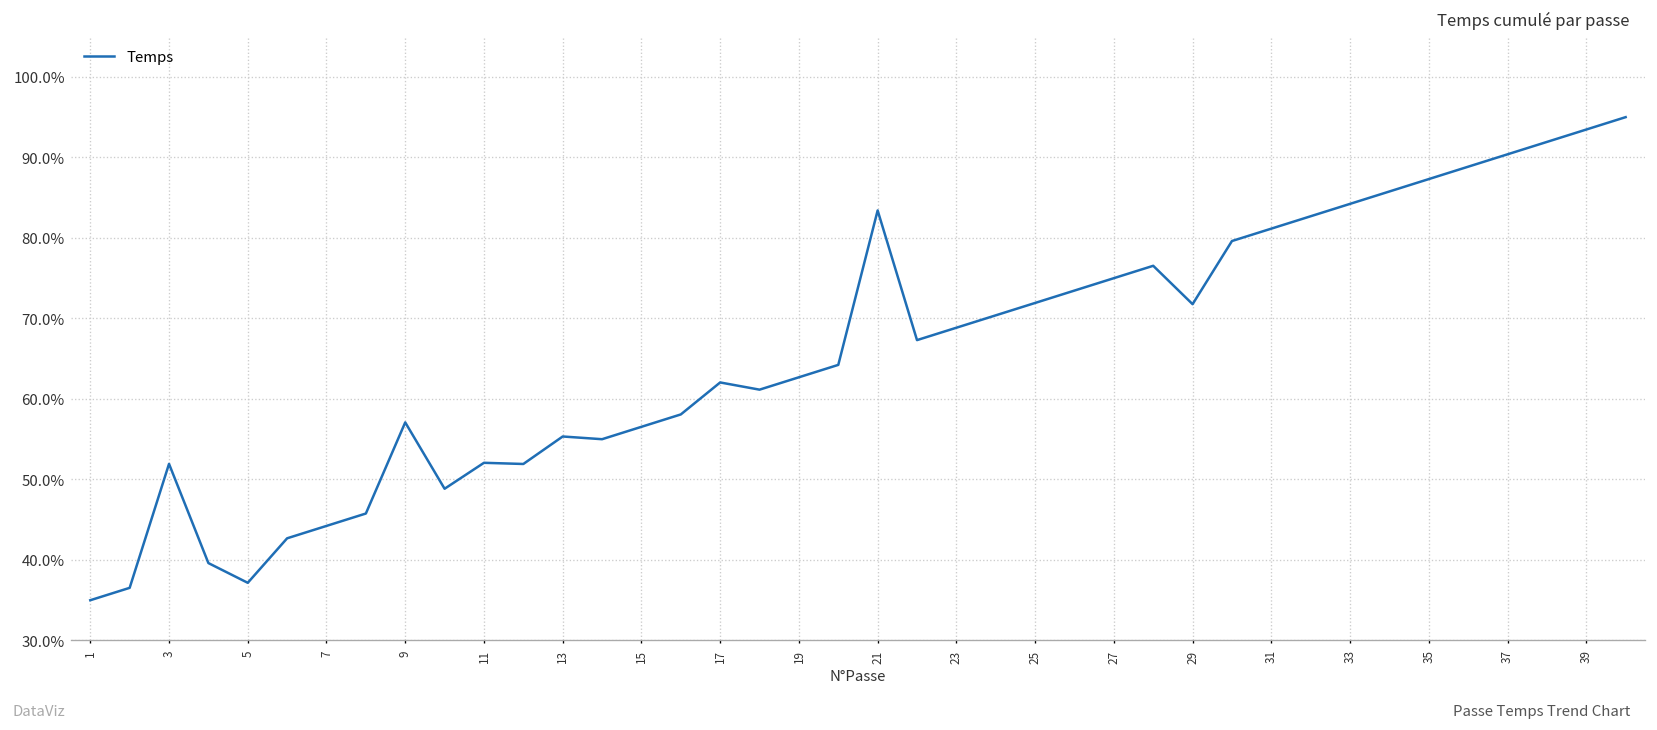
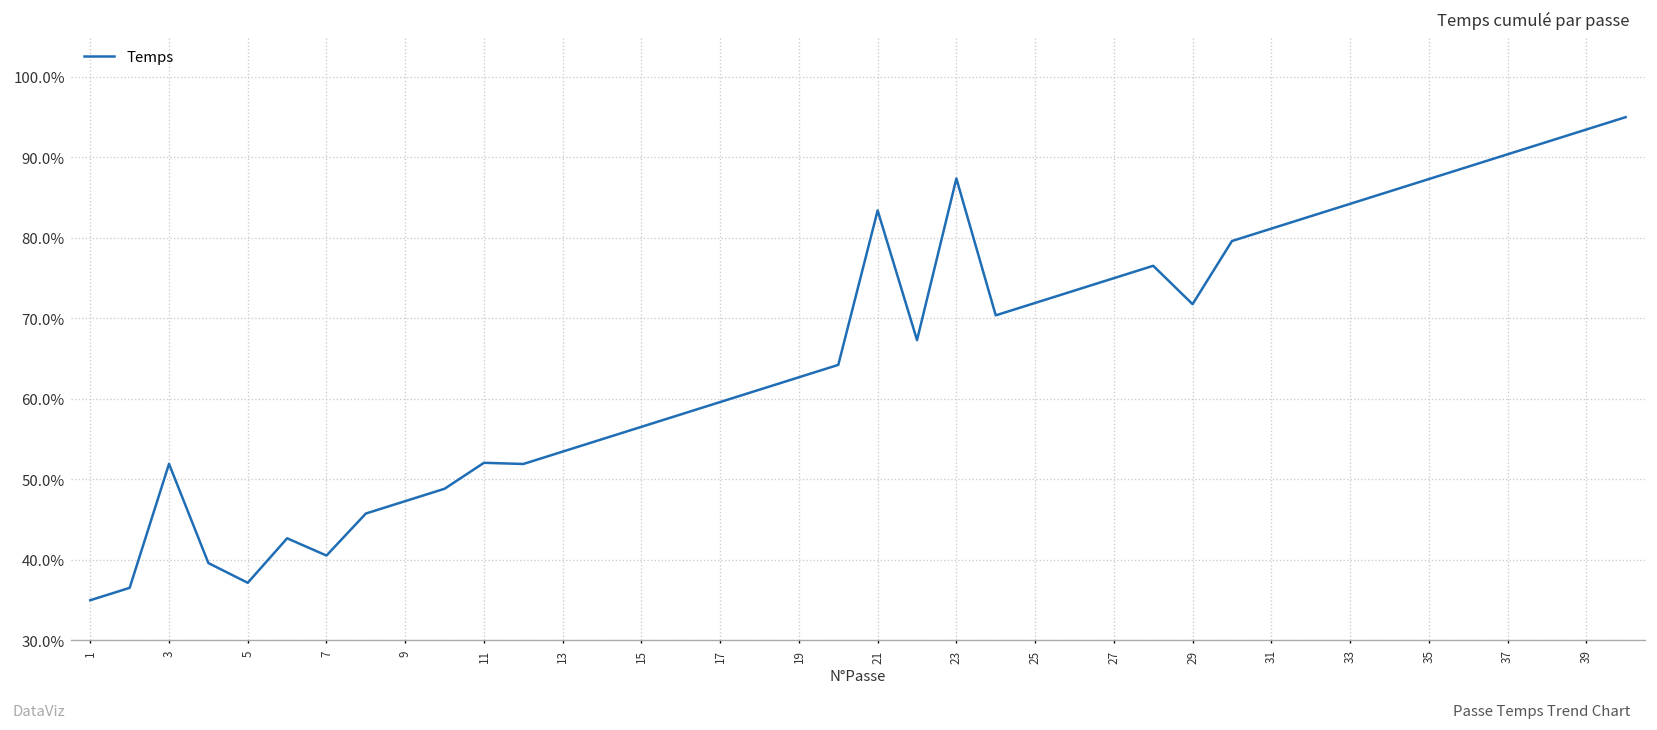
7: 44% -> 41%
9: 57% -> 47%
13: 55% -> 53%
17: 62% -> 60%
23: 69% -> 87%
